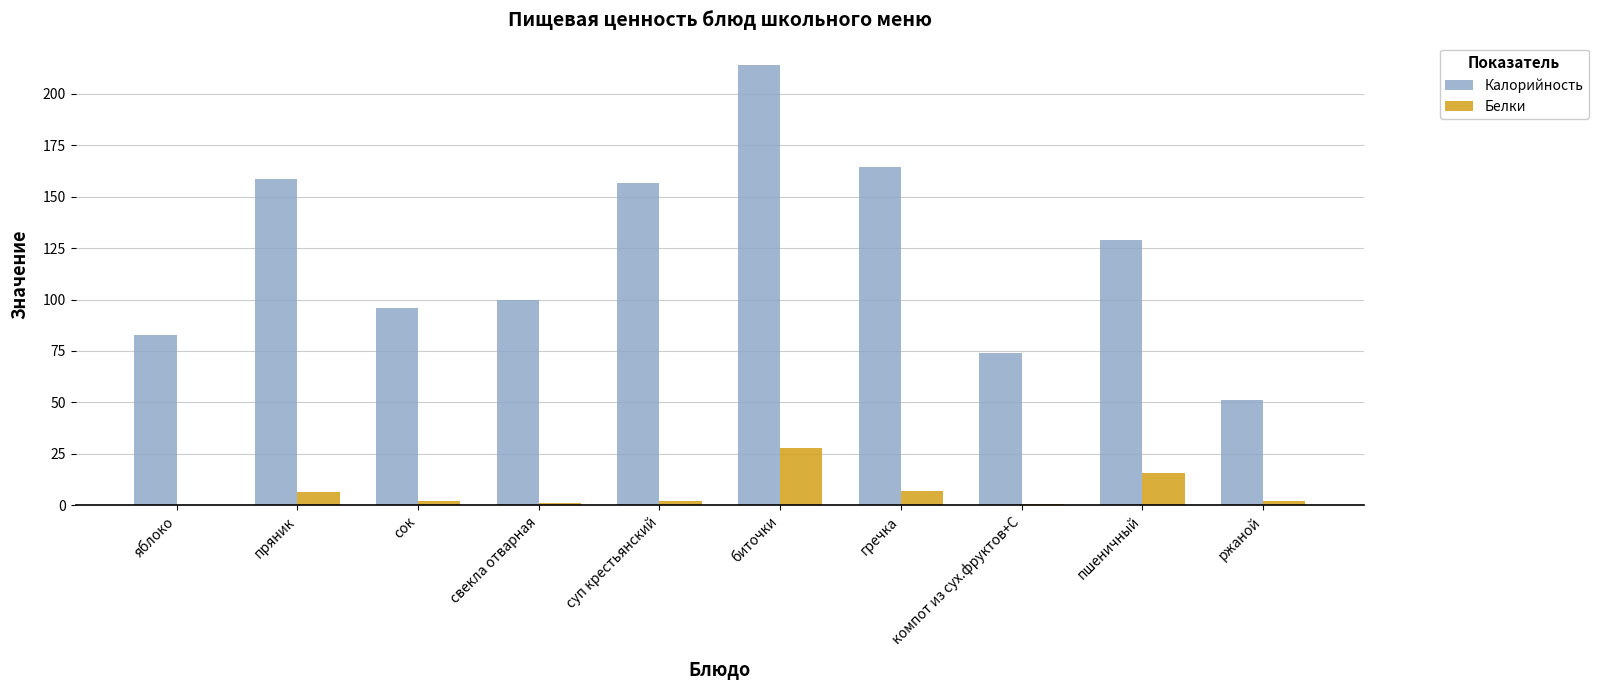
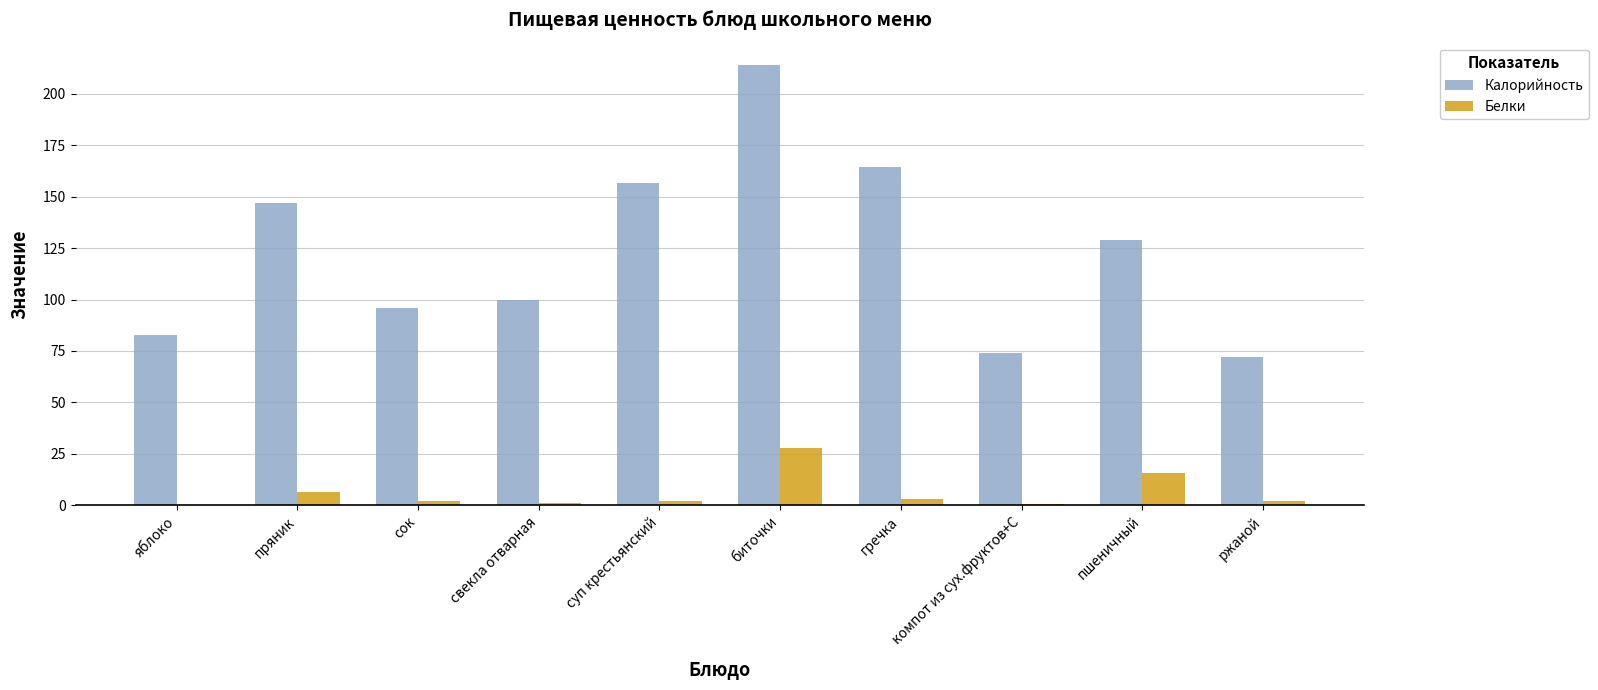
Калорийность, пряник: 159 -> 147
Белки, гречка: 7 -> 3
Калорийность, ржаной: 51 -> 72
